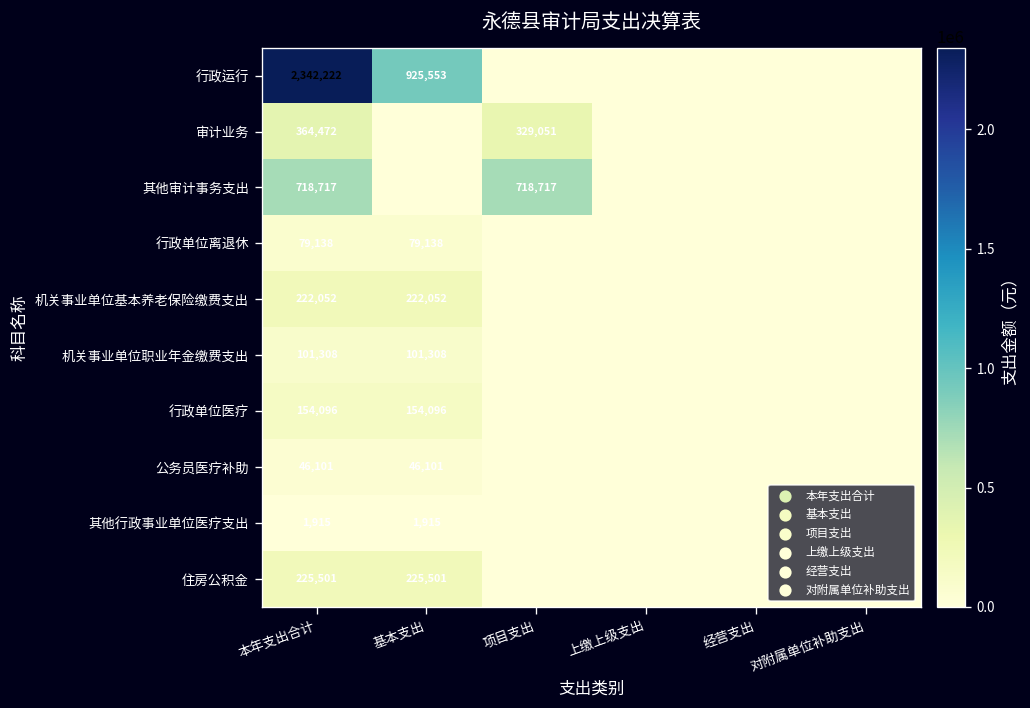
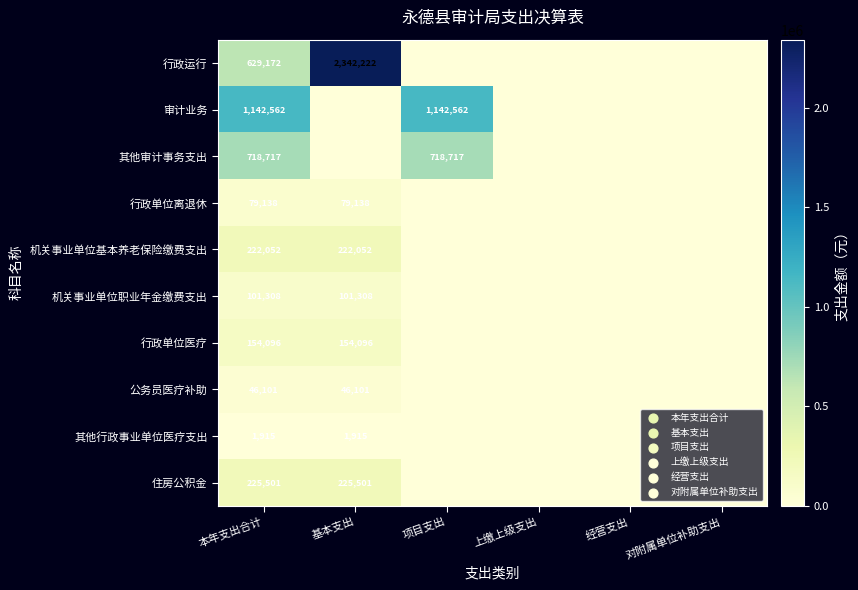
行政运行, 本年支出合计: 2,342,222 -> 629,172
行政运行, 基本支出: 925,553 -> 2,342,222
审计业务, 本年支出合计: 364,472 -> 1,142,562
审计业务, 项目支出: 329,051 -> 1,142,562
